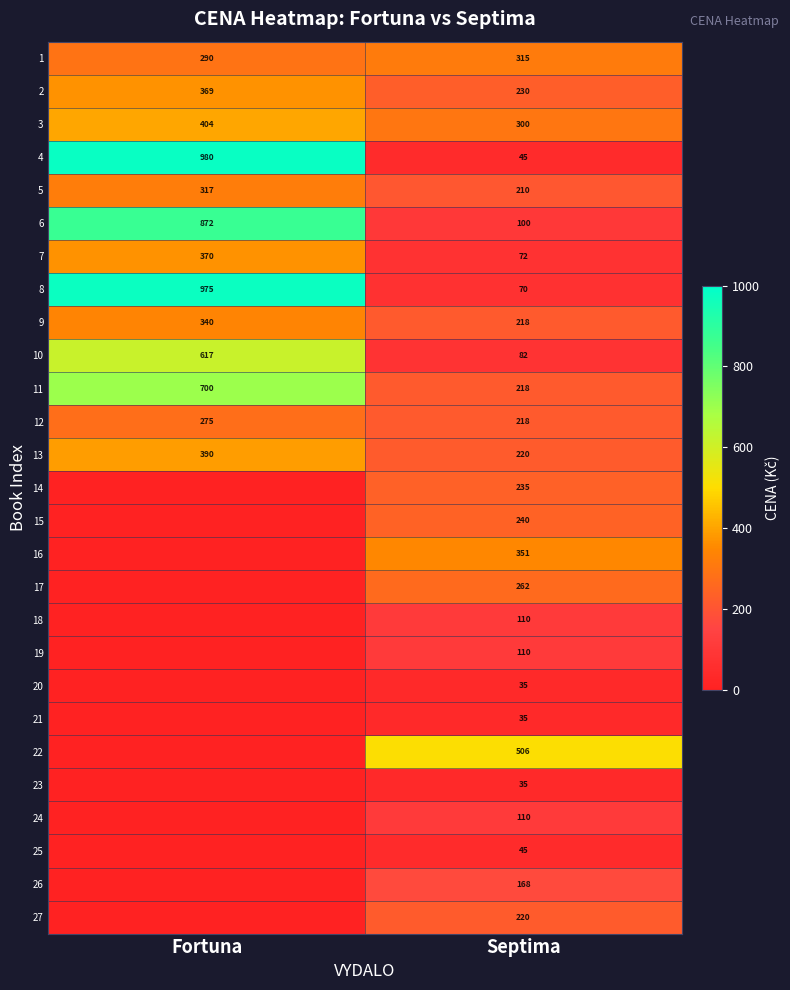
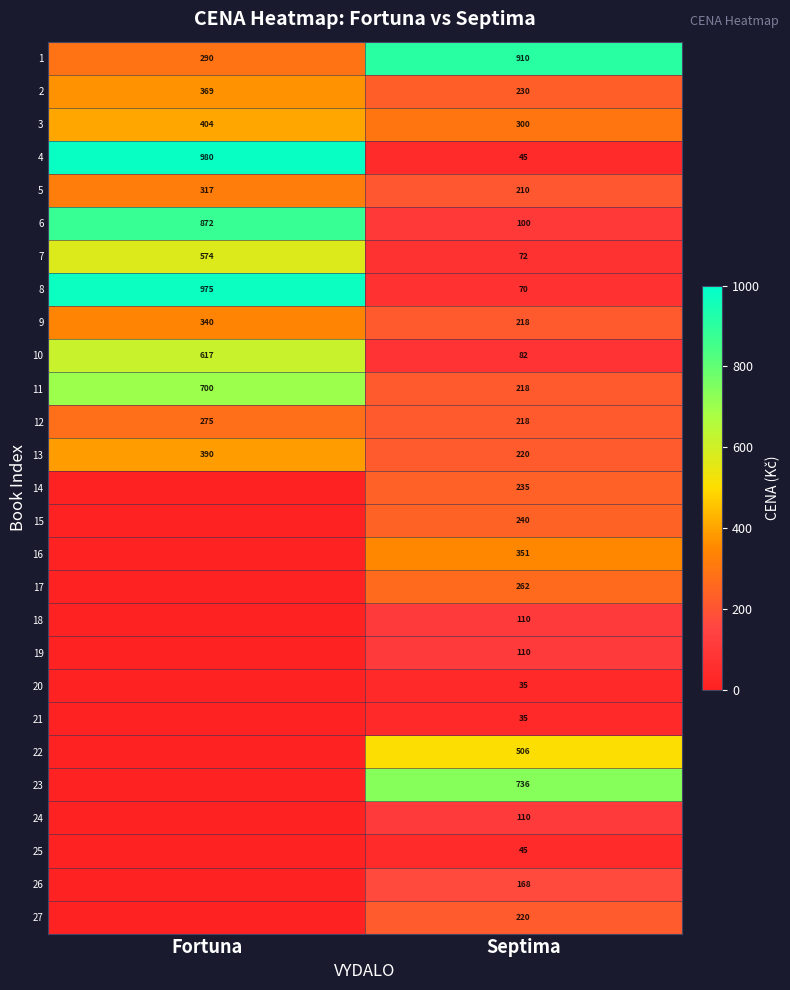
1, Septima: 315 -> 910
7, Fortuna: 370 -> 574
23, Septima: 35 -> 736
